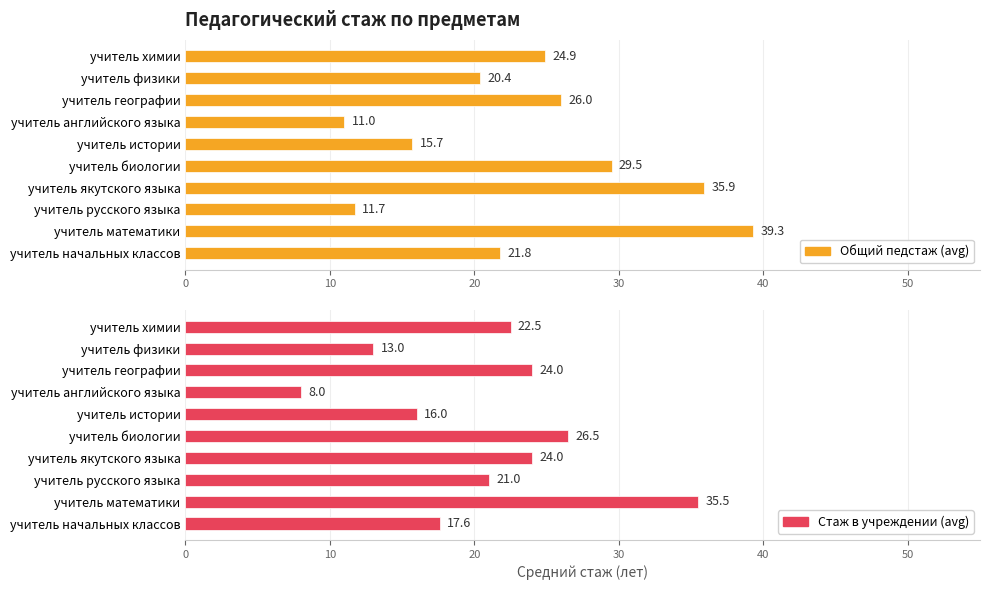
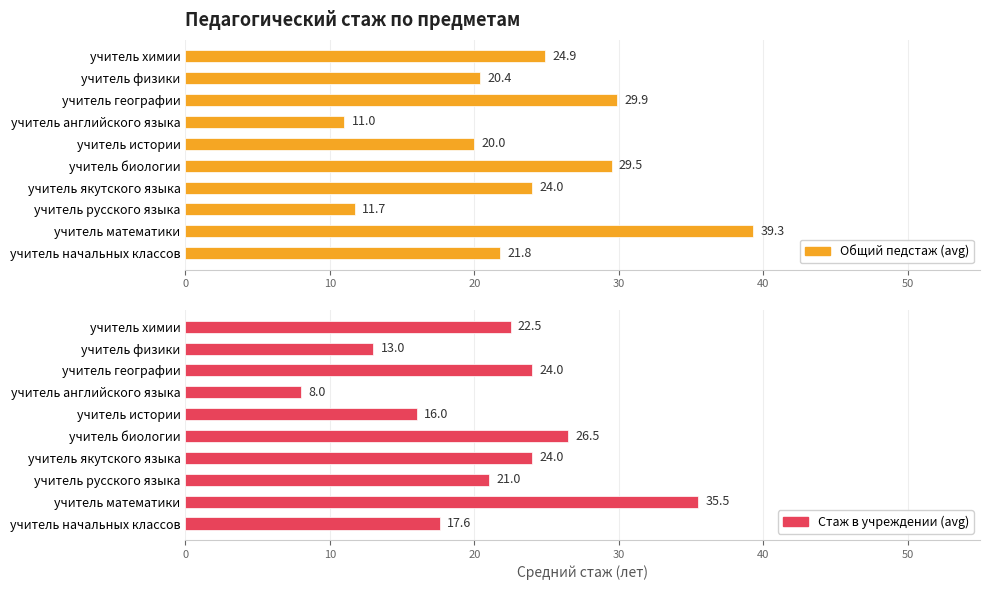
Педагогический стаж по предметам, учитель географии: 26.0 -> 29.9
Педагогический стаж по предметам, учитель истории: 15.7 -> 20.0
Педагогический стаж по предметам, учитель якутского языка: 35.9 -> 24.0
